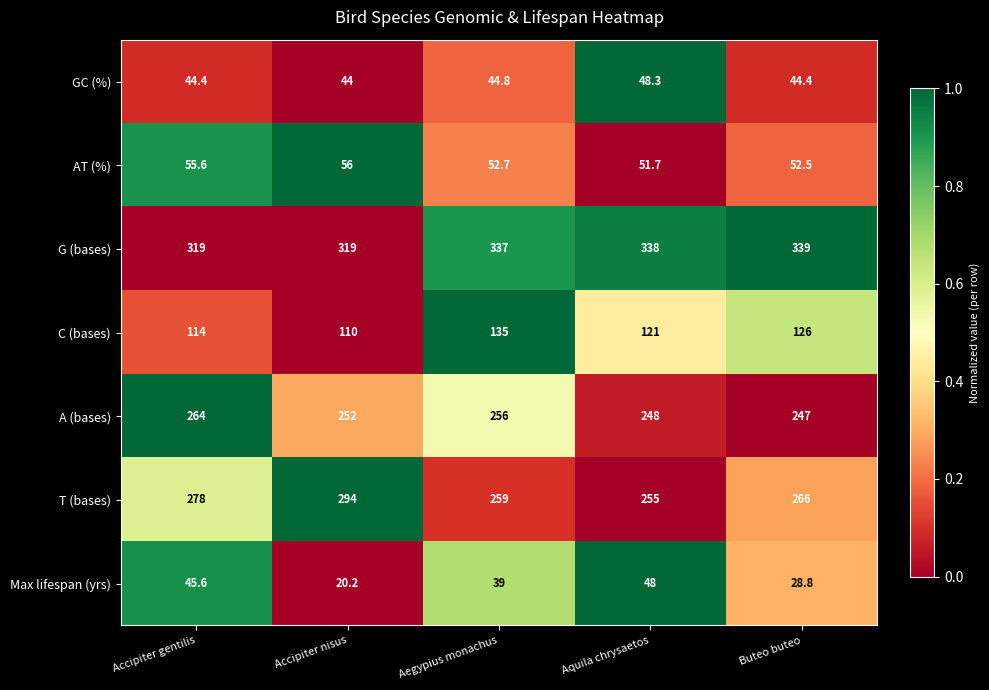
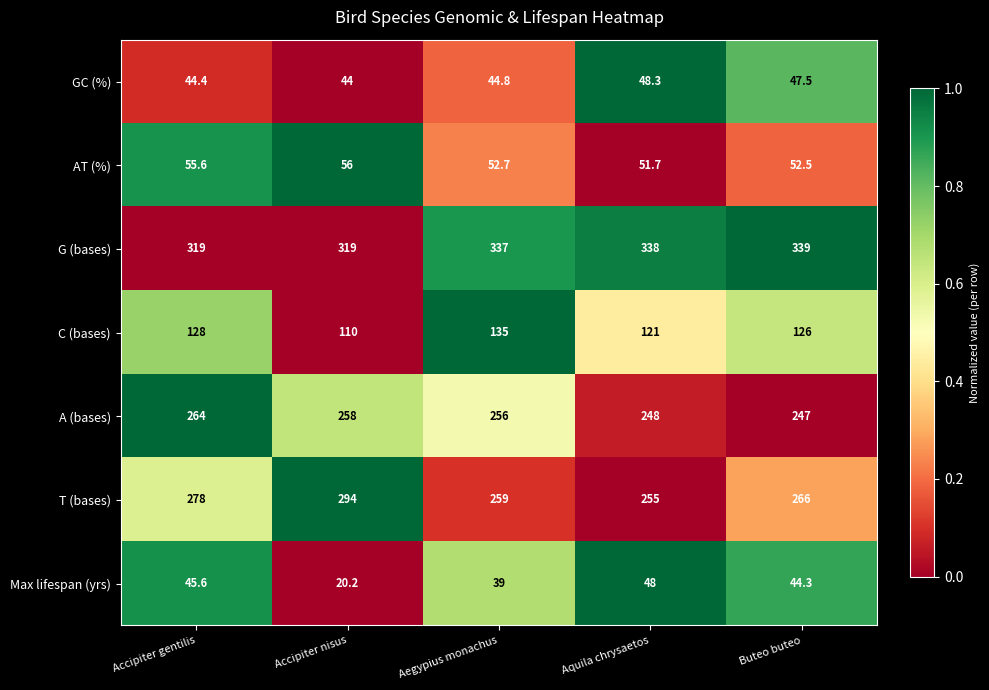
GC (%), Buteo buteo: 44.4 -> 47.5
C (bases), Accipiter gentilis: 114 -> 128
A (bases), Accipiter nisus: 252 -> 258
Max lifespan (yrs), Buteo buteo: 28.8 -> 44.3
